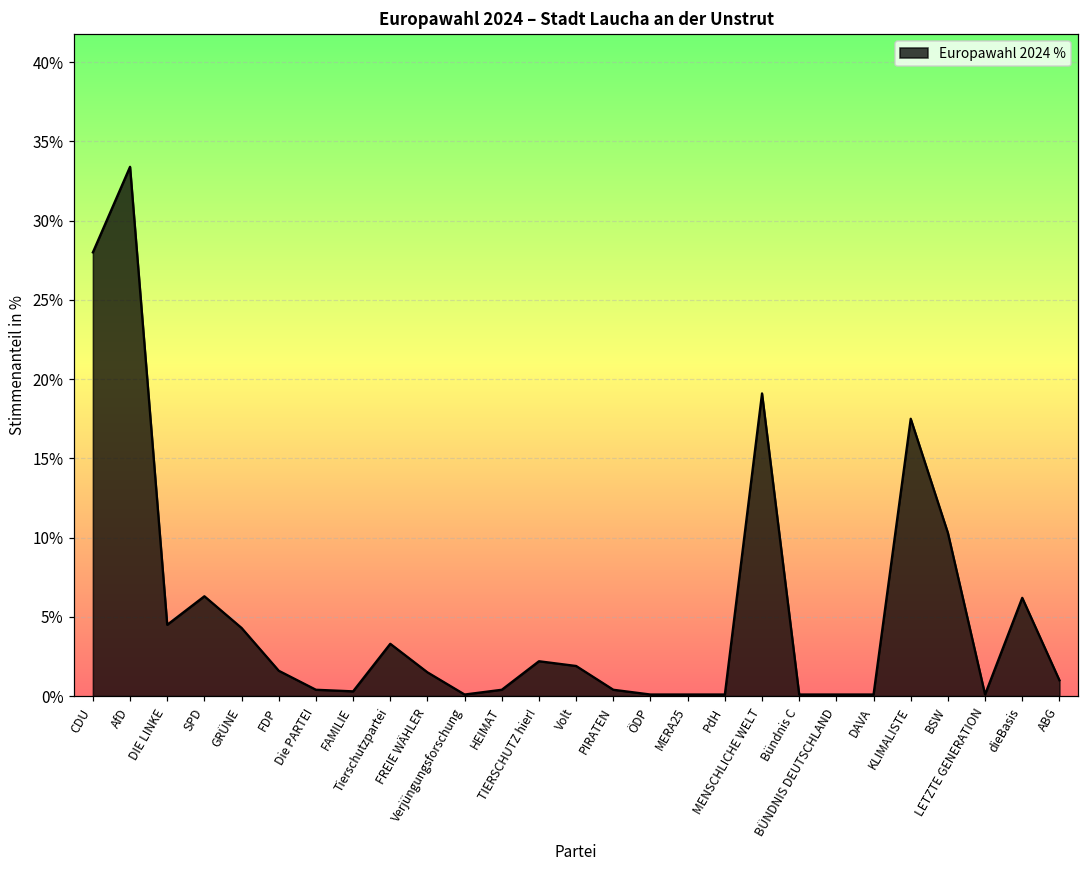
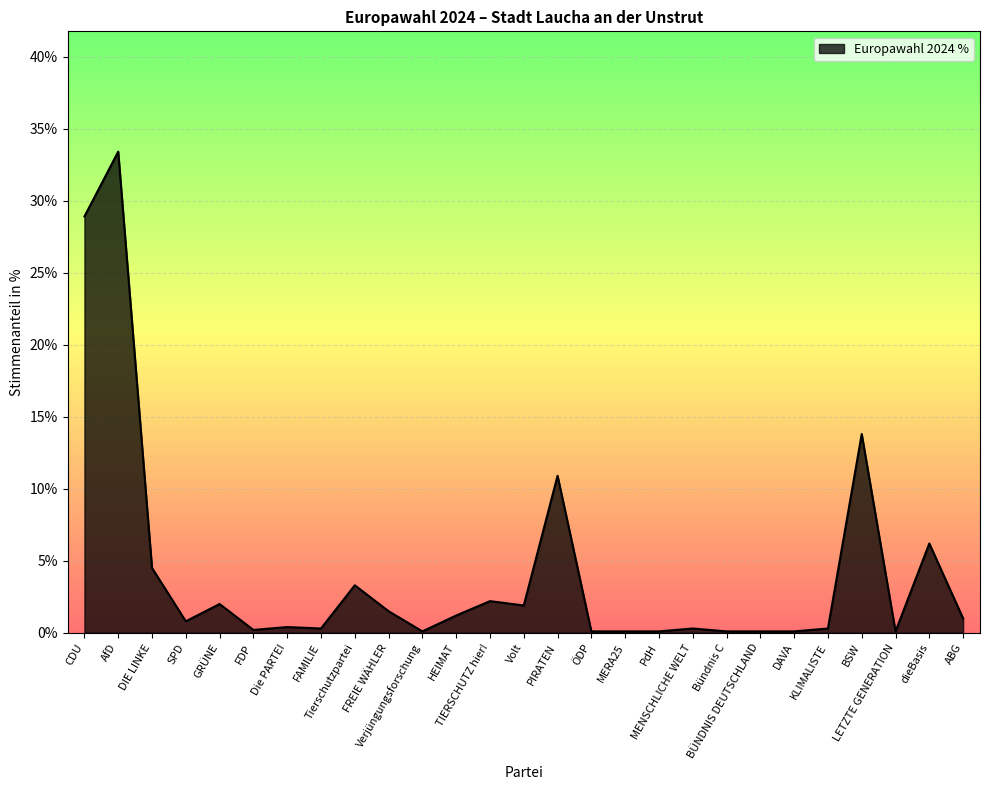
CDU: 28.0% -> 28.9%
SPD: 6.3% -> 0.8%
GRÜNE: 4.3% -> 2.0%
FDP: 1.6% -> 0.2%
HEIMAT: 0.4% -> 1.2%
PIRATEN: 0.4% -> 10.9%
MENSCHLICHE WELT: 19.1% -> 0.3%
KLIMALISTE: 17.5% -> 0.3%
BSW: 10.3% -> 13.8%
